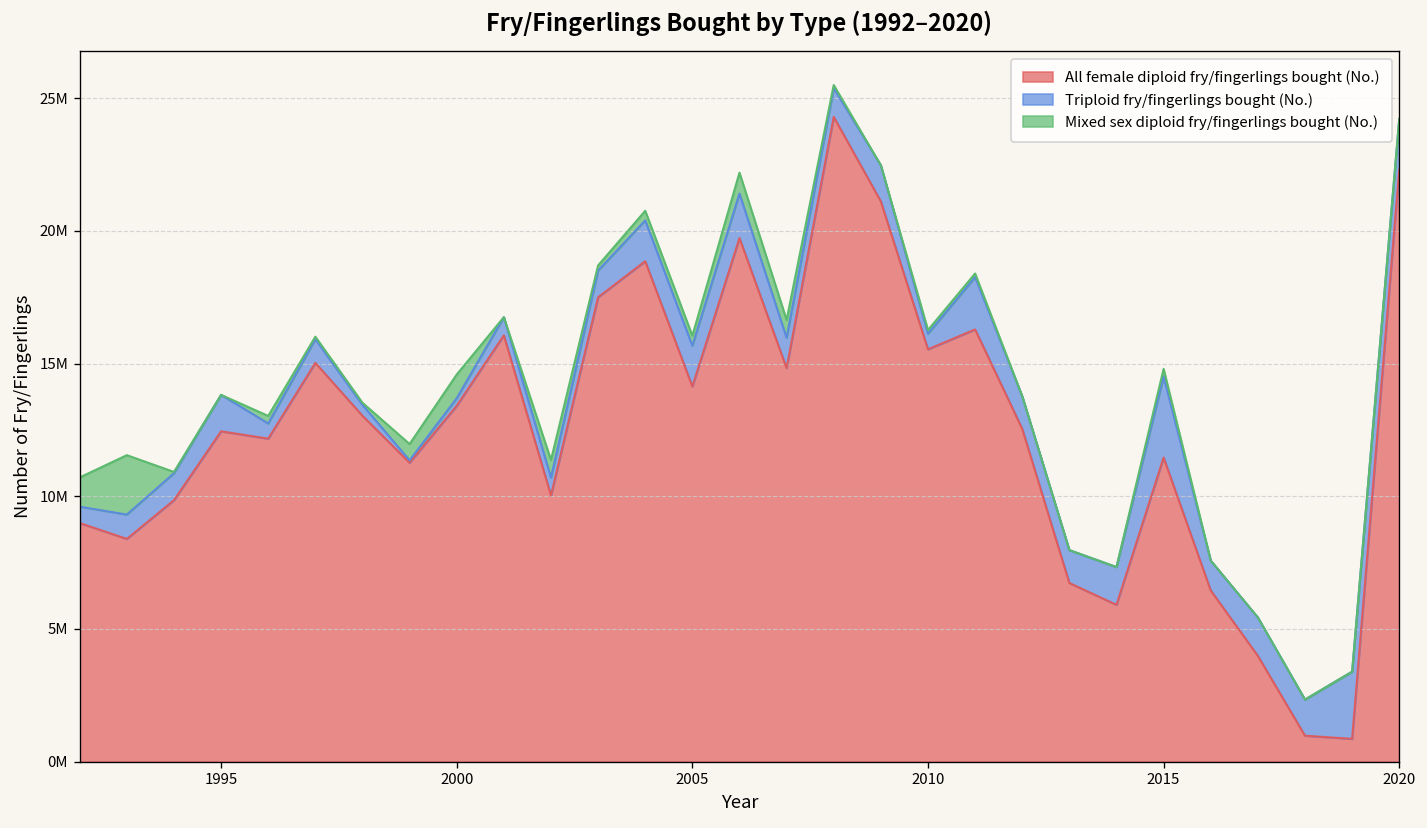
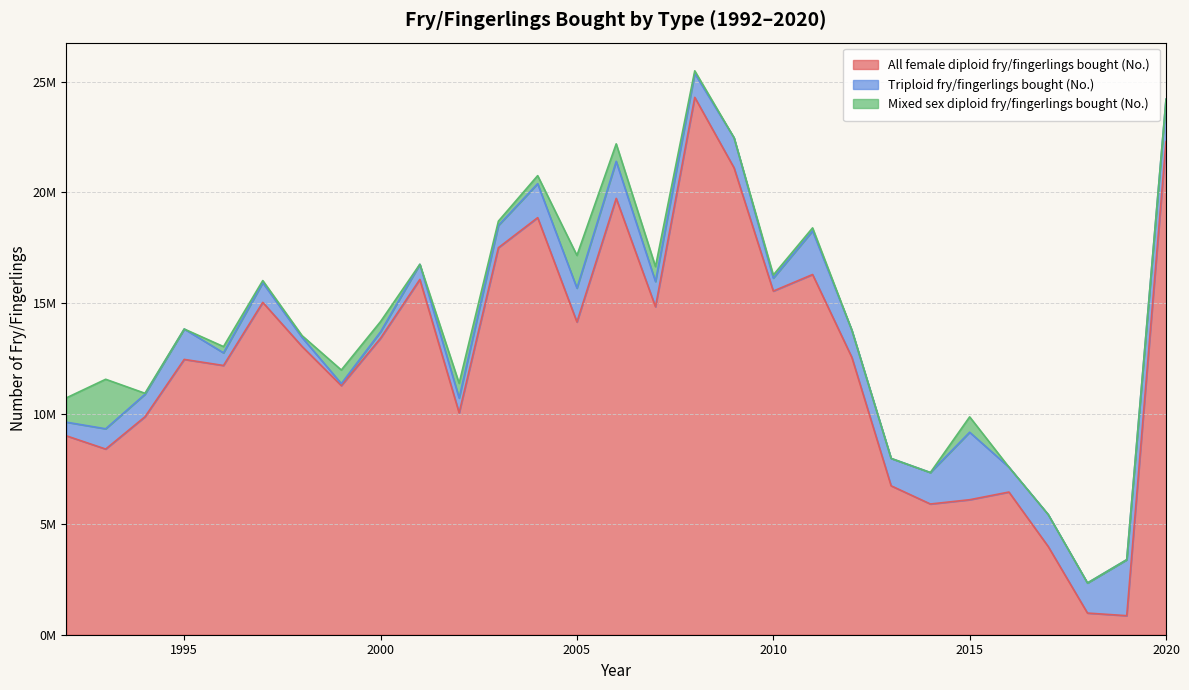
Mixed sex diploid fry/fingerlings bought (No.), 2000: 900000 -> 500000
Mixed sex diploid fry/fingerlings bought (No.), 2005: 400000 -> 1500000
All female diploid fry/fingerlings bought (No.), 2015: 11500000 -> 6100000
Mixed sex diploid fry/fingerlings bought (No.), 2015: 300000 -> 700000
